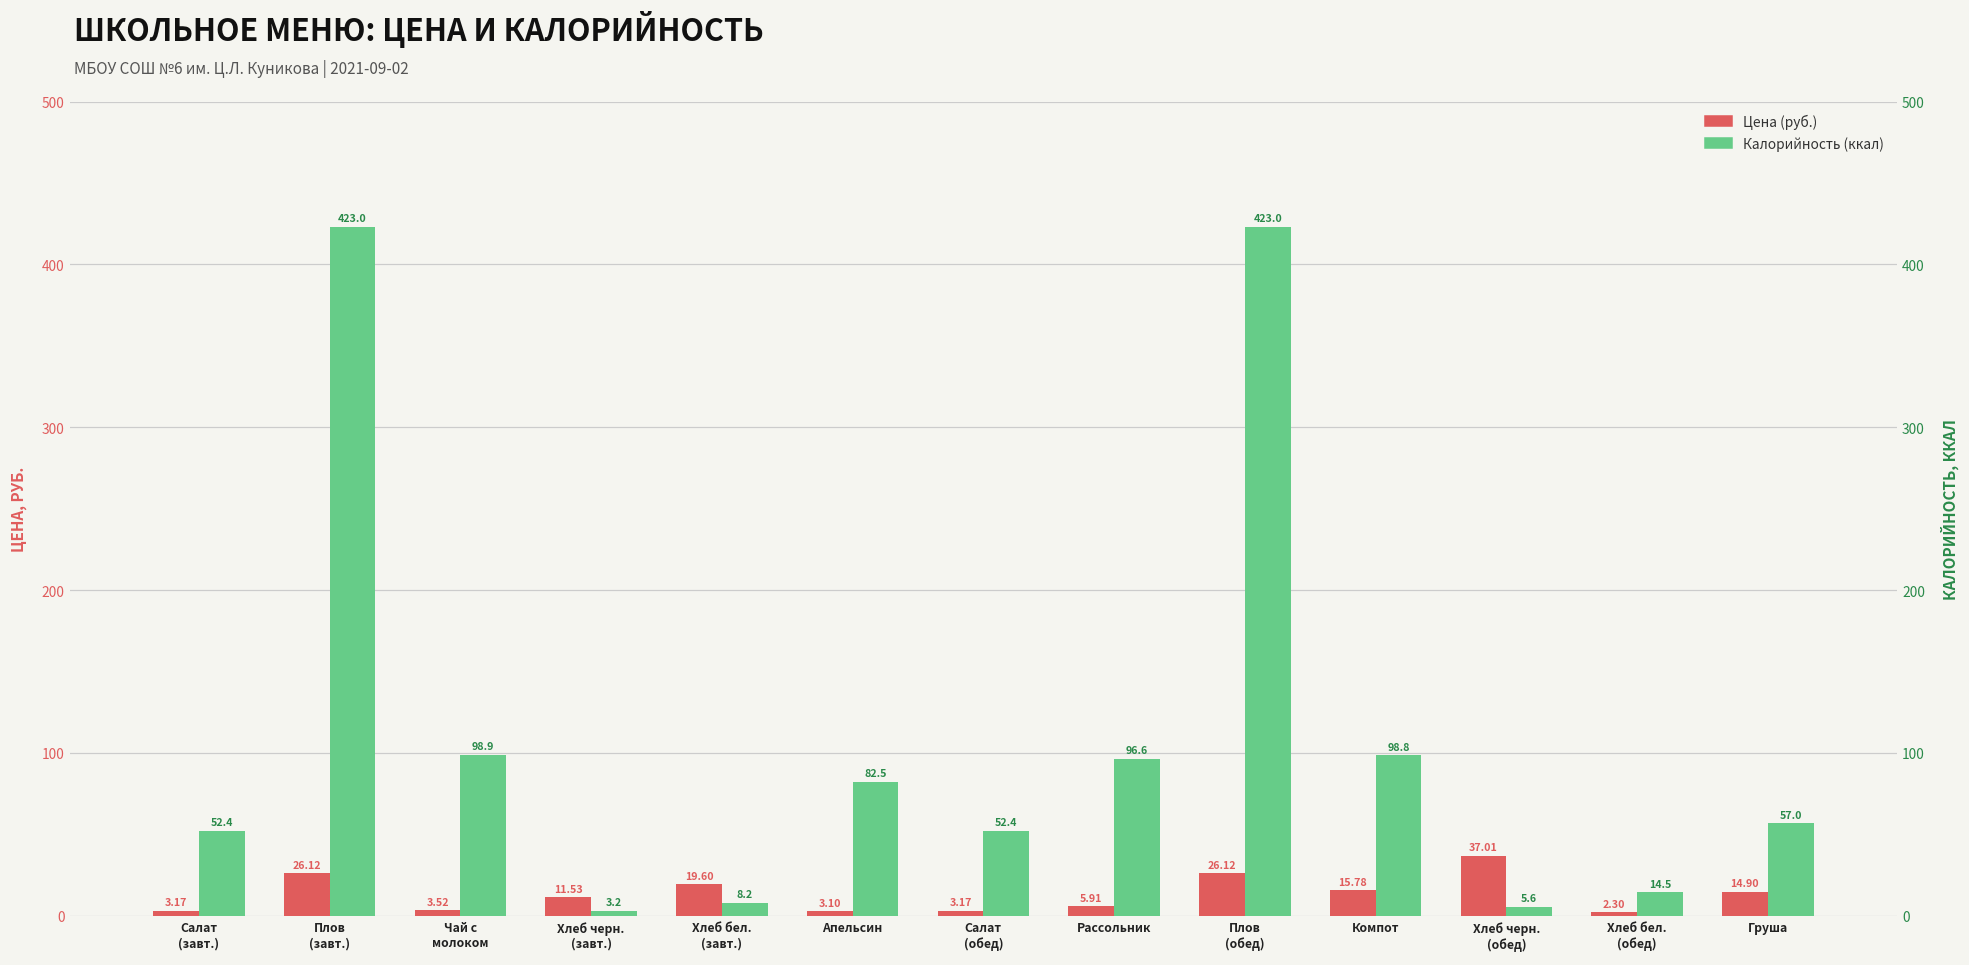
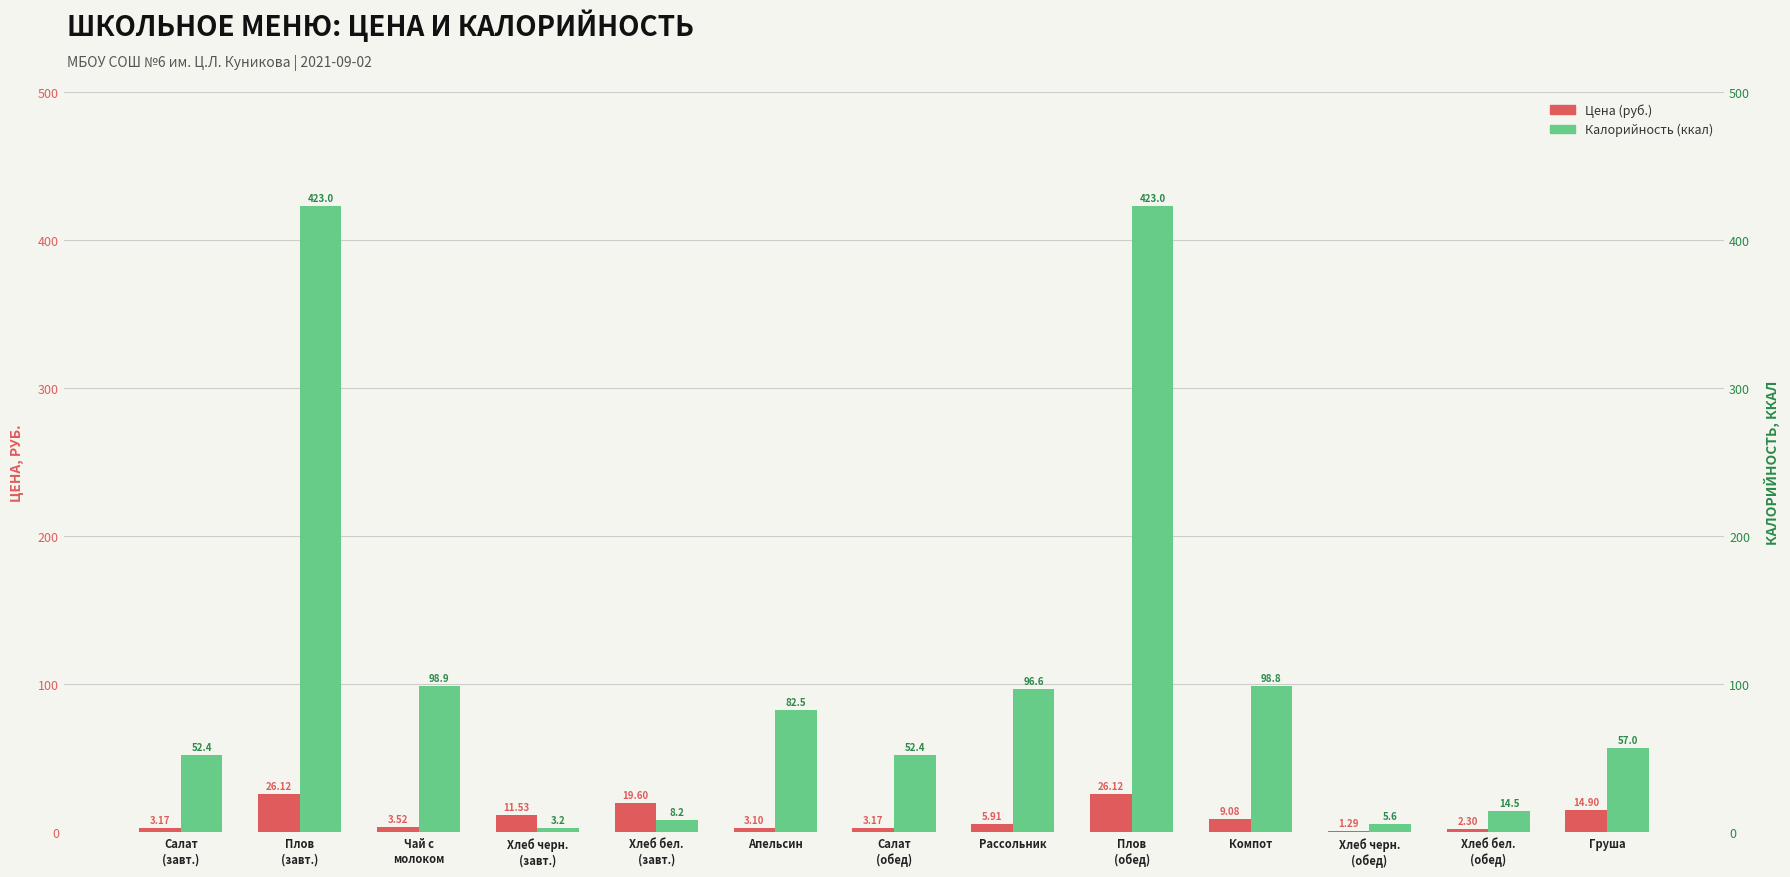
Цена (руб.), Компот: 15.78 -> 9.08
Цена (руб.), Хлеб черн. (обед): 37.01 -> 1.29
